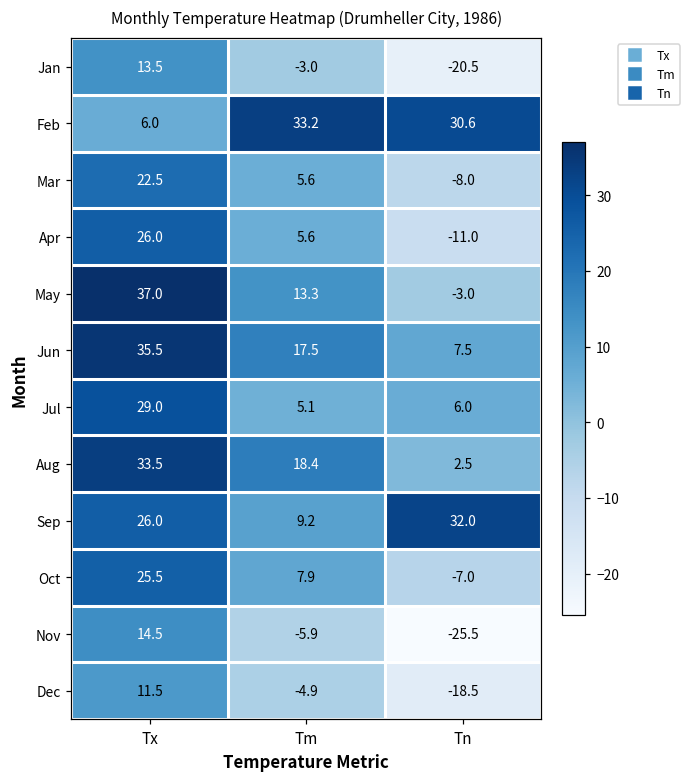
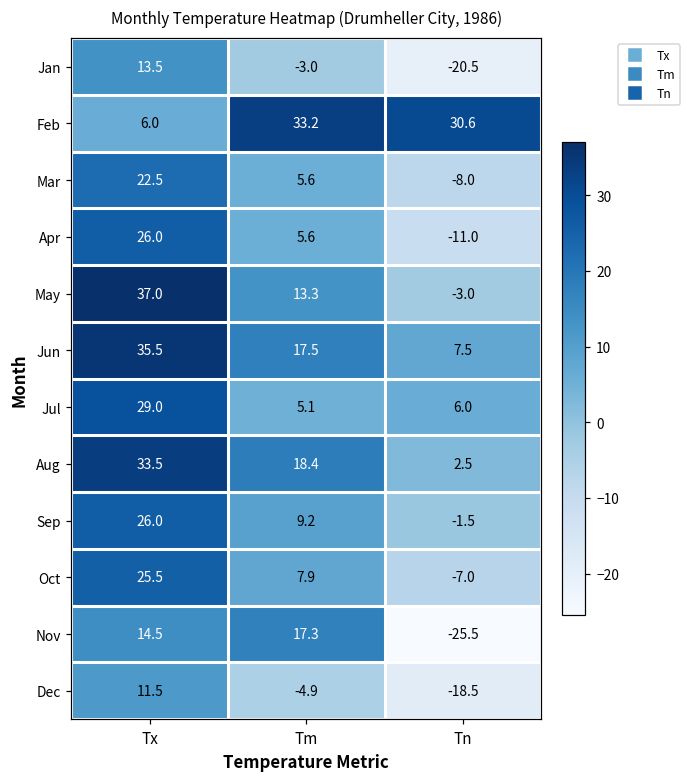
Sep, Tn: 32.0 -> -1.5
Nov, Tm: -5.9 -> 17.3
